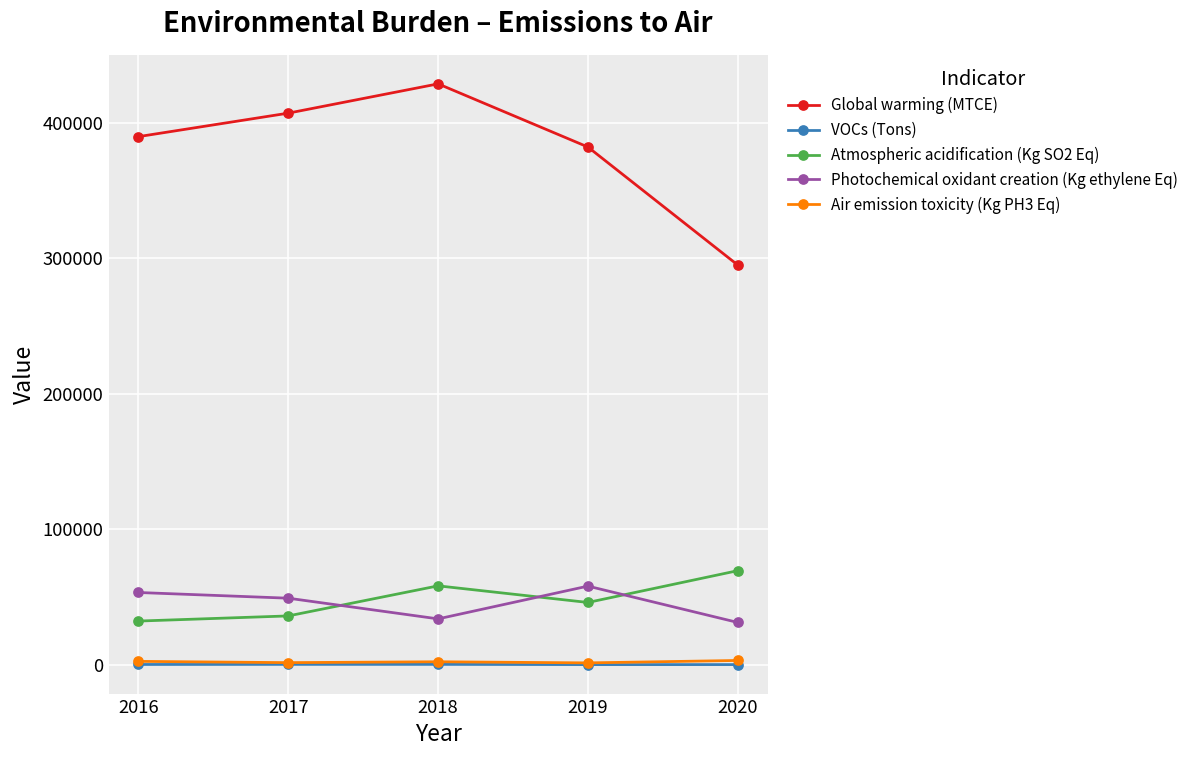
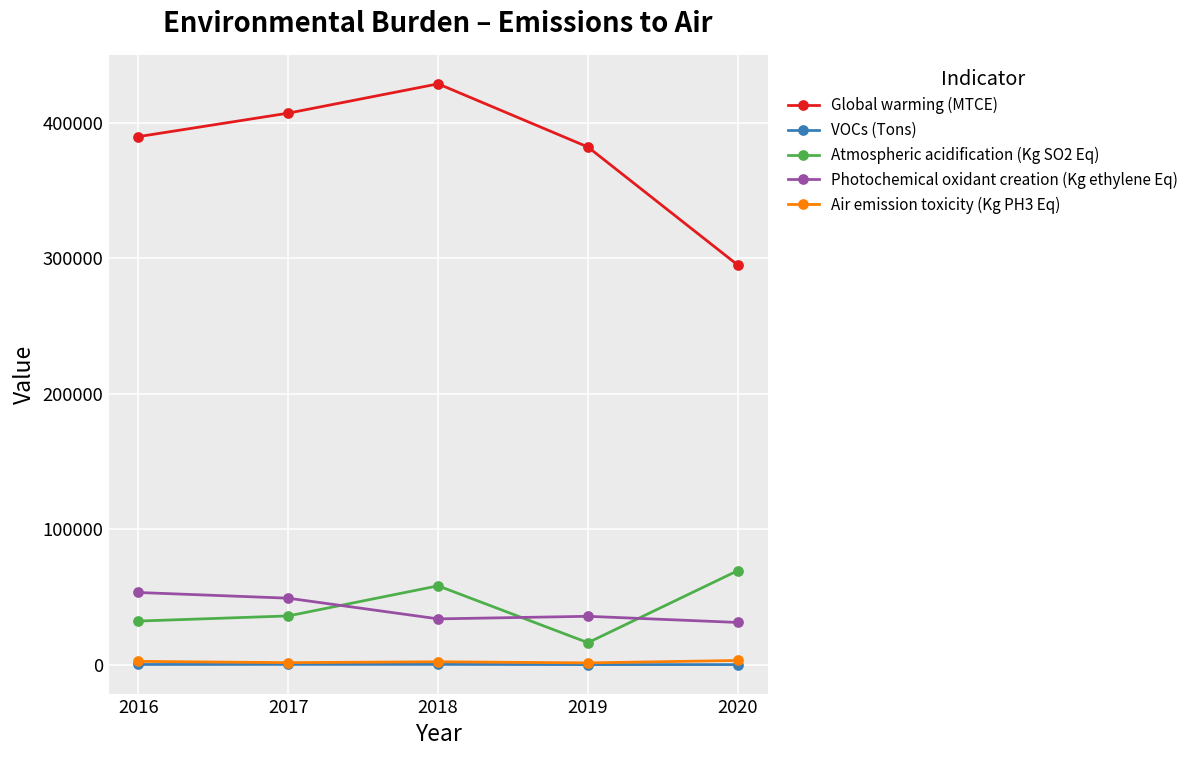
Atmospheric acidification (Kg SO2 Eq), 2019: 46000 -> 16000
Photochemical oxidant creation (Kg ethylene Eq), 2019: 58000 -> 36000
